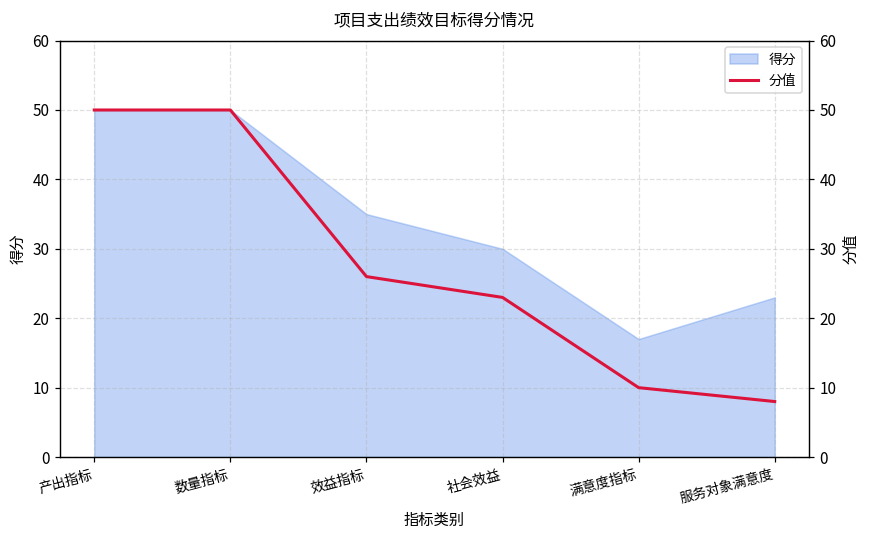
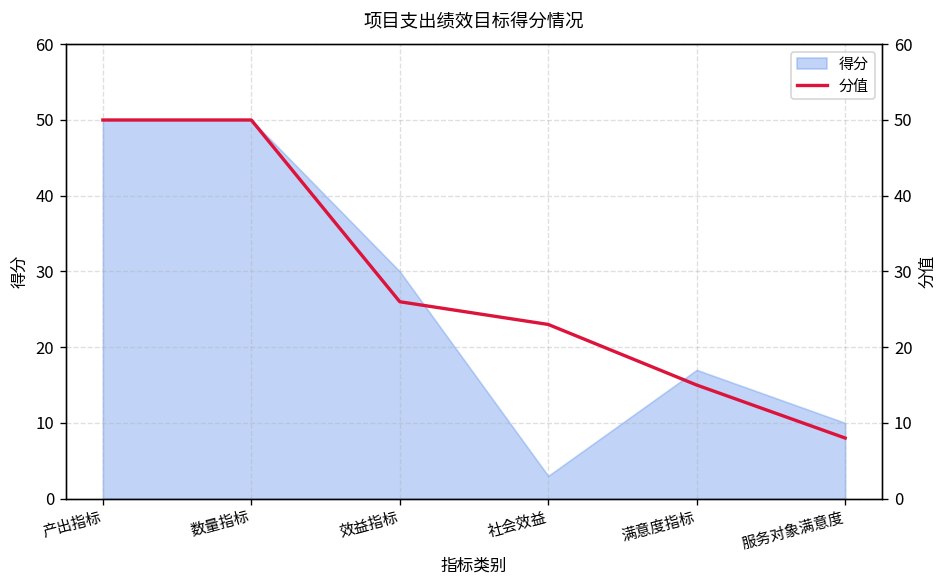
得分, 效益指标: 35 -> 30
得分, 社会效益: 30 -> 3
得分, 服务对象满意度: 23 -> 10
分值, 满意度指标: 10 -> 15
